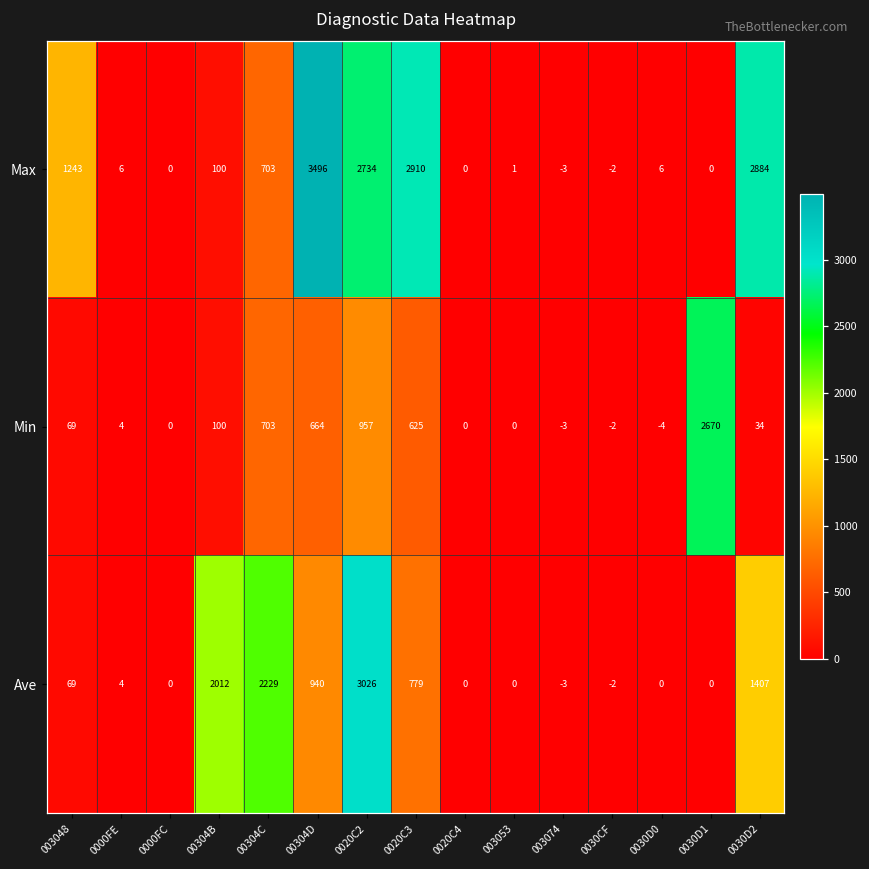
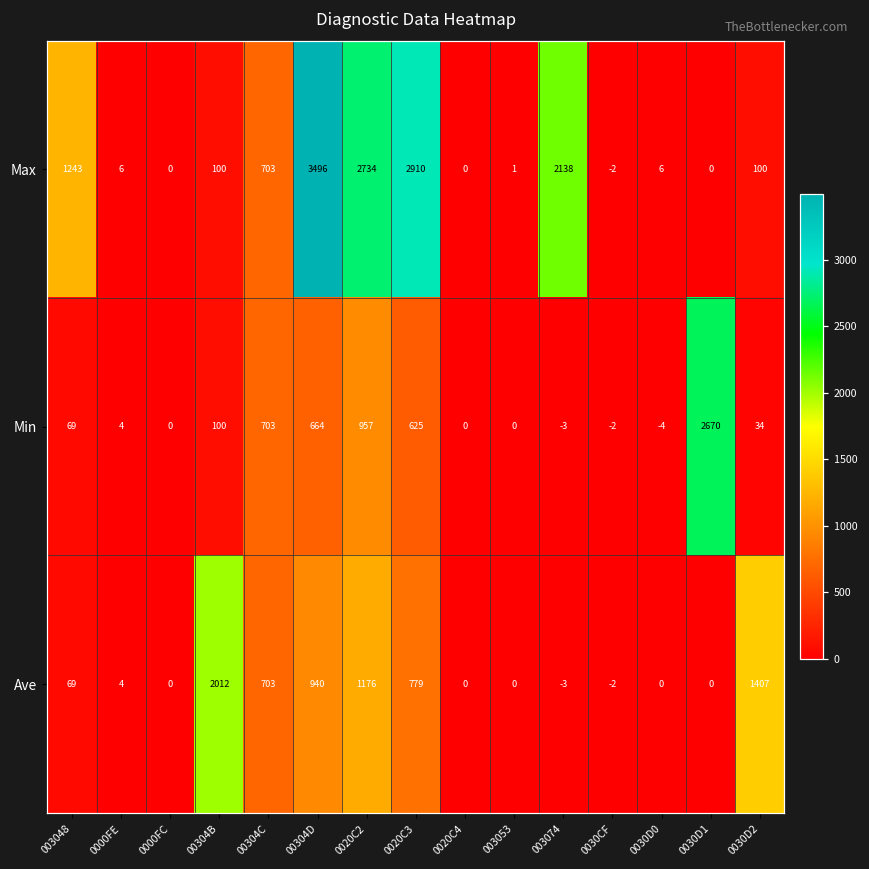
Max, 003074: -3 -> 2138
Max, 0030D2: 2884 -> 100
Ave, 00304C: 2229 -> 703
Ave, 0020C2: 3026 -> 1176
